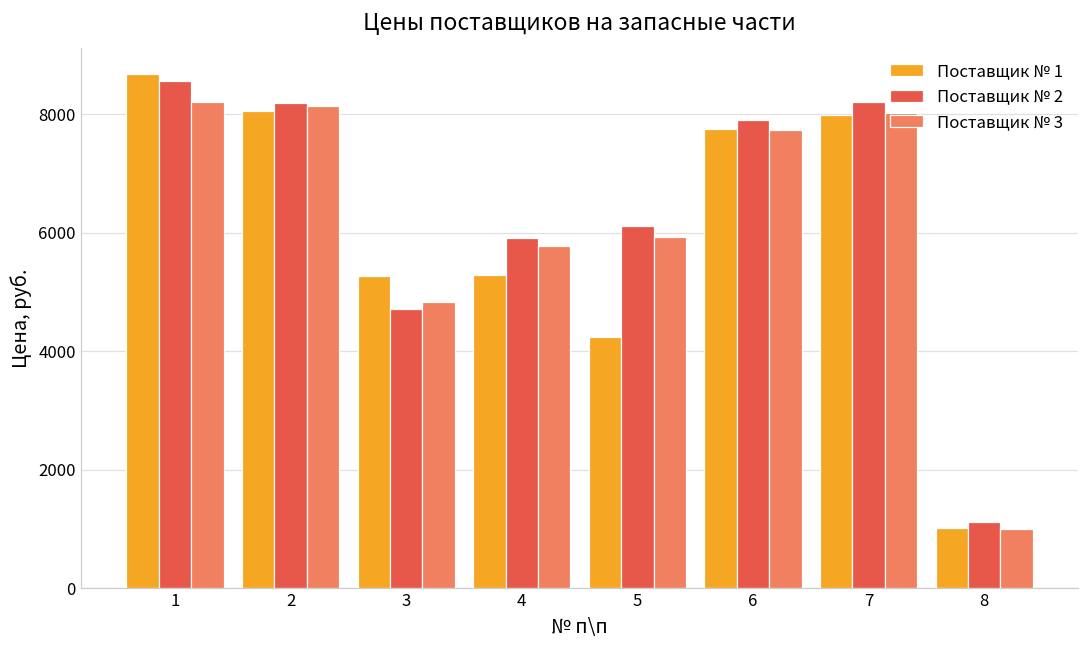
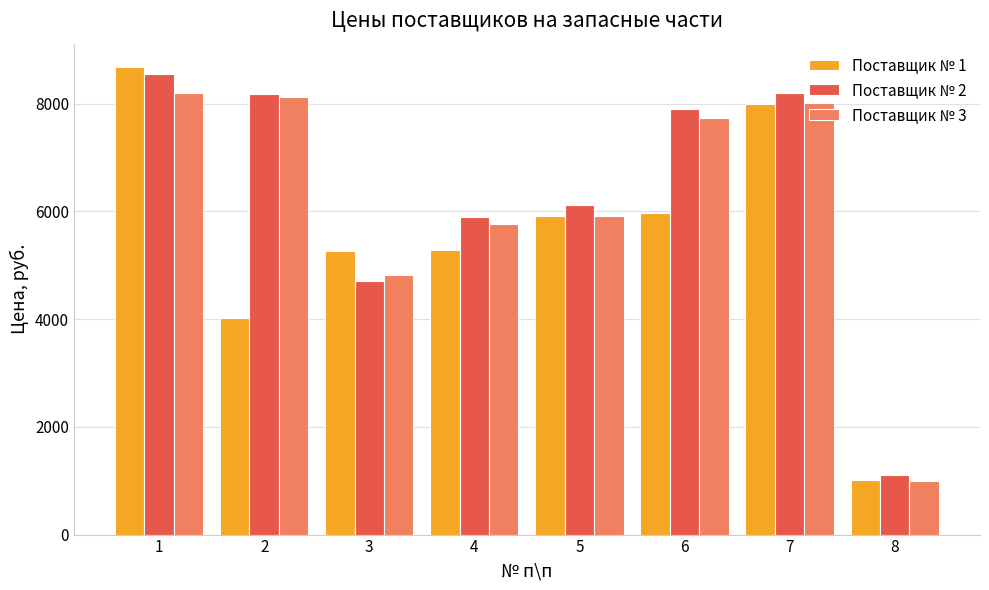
Поставщик № 1, 2: 8100 -> 4000
Поставщик № 1, 5: 4200 -> 5900
Поставщик № 1, 6: 7700 -> 6000
